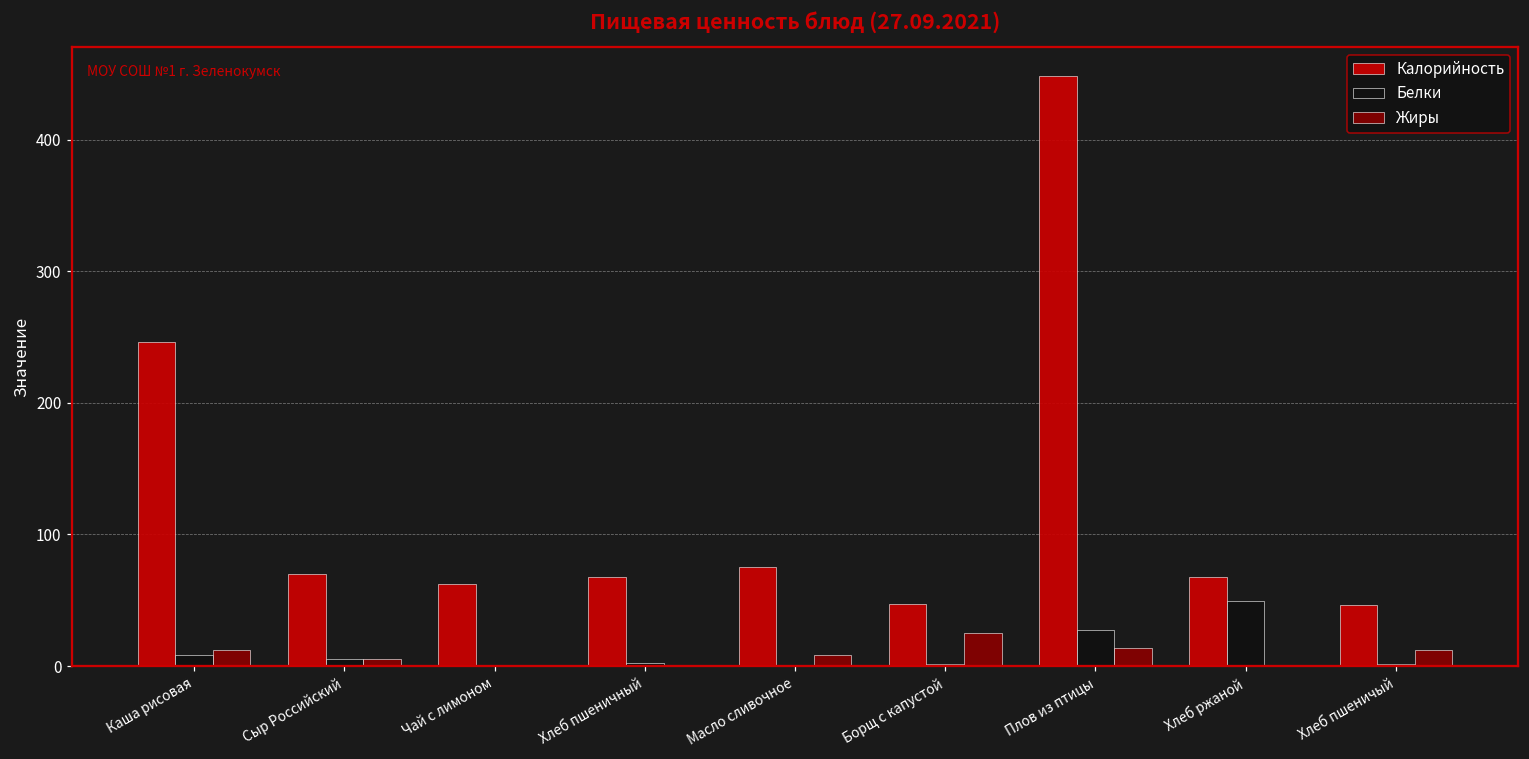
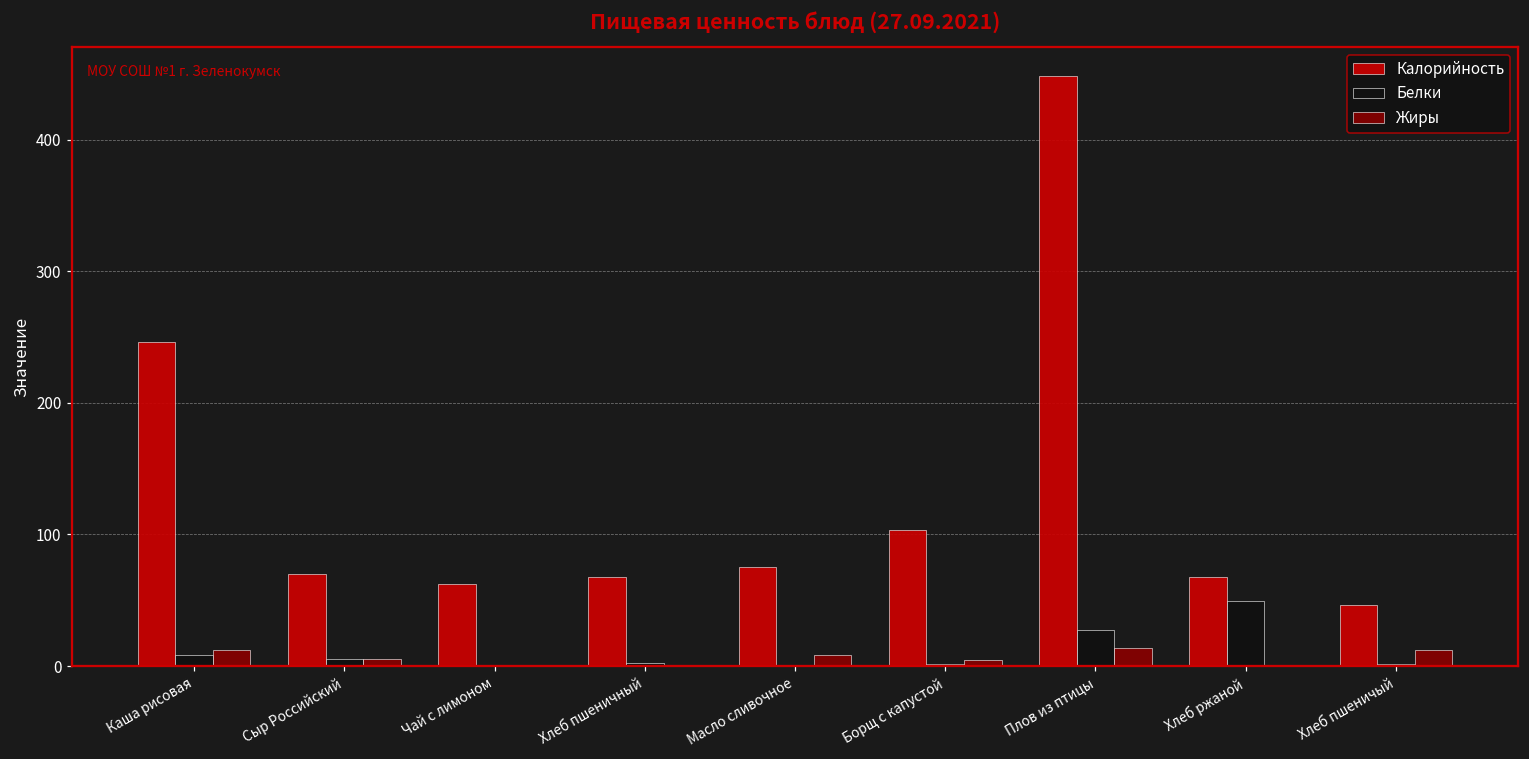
Калорийность, Борщ с капустой: 47 -> 104
Жиры, Борщ с капустой: 25 -> 5
